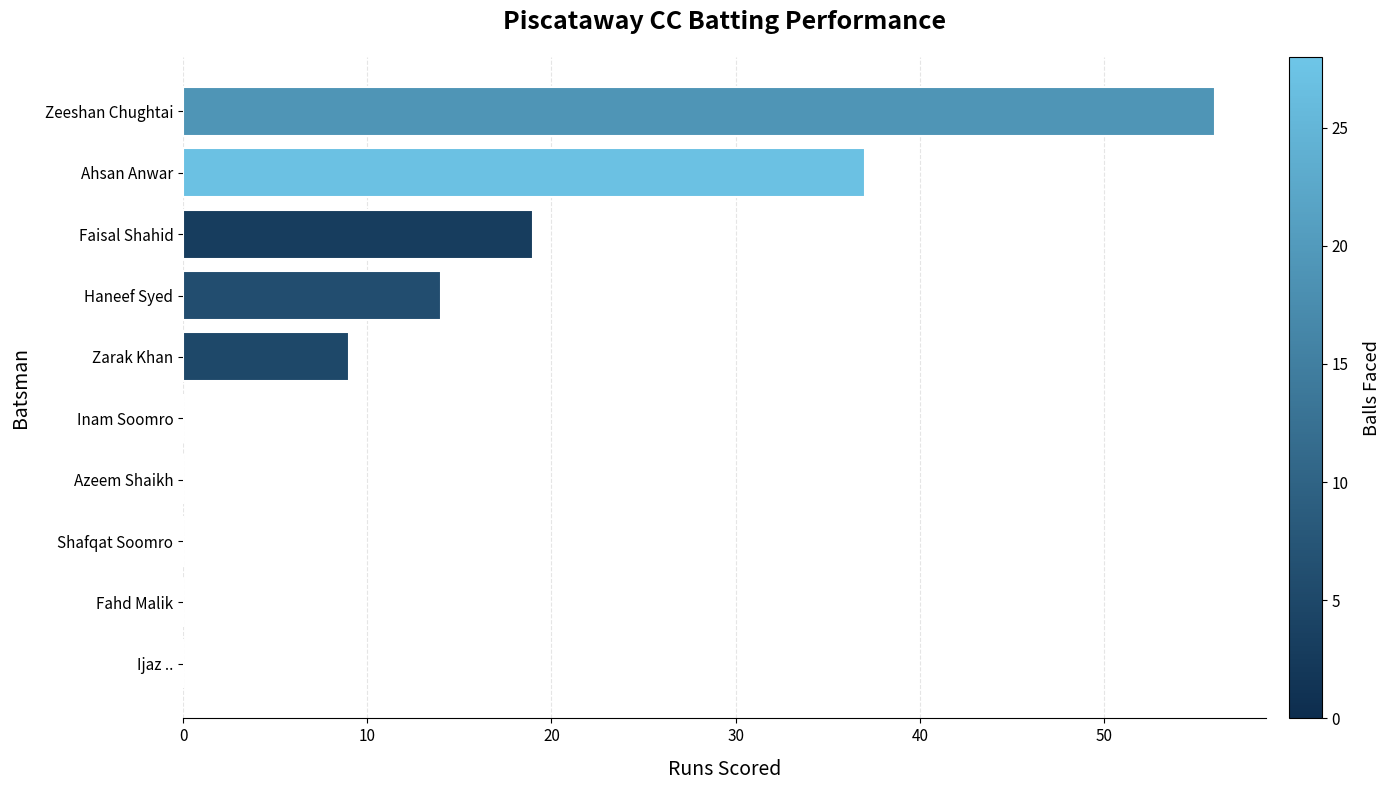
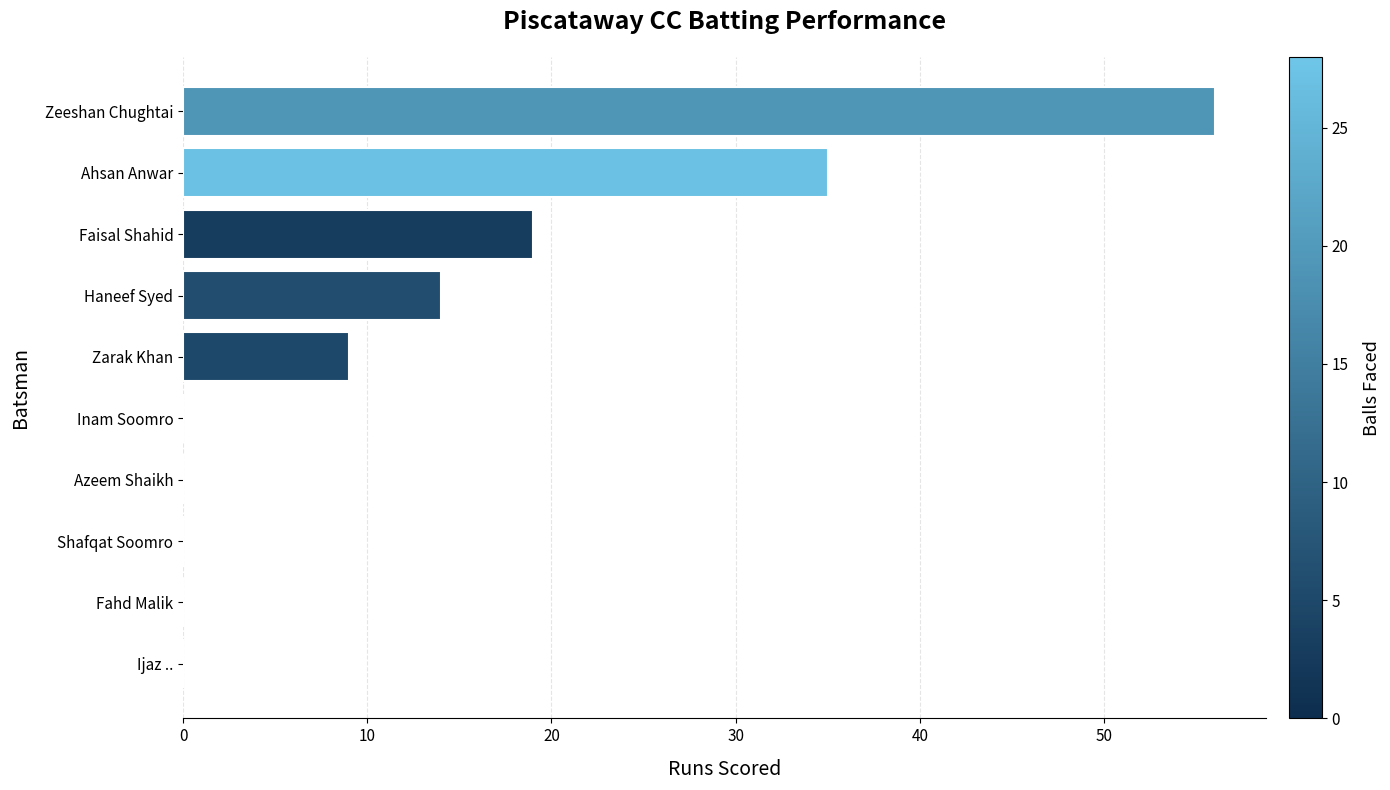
Ahsan Anwar: 37 -> 35
